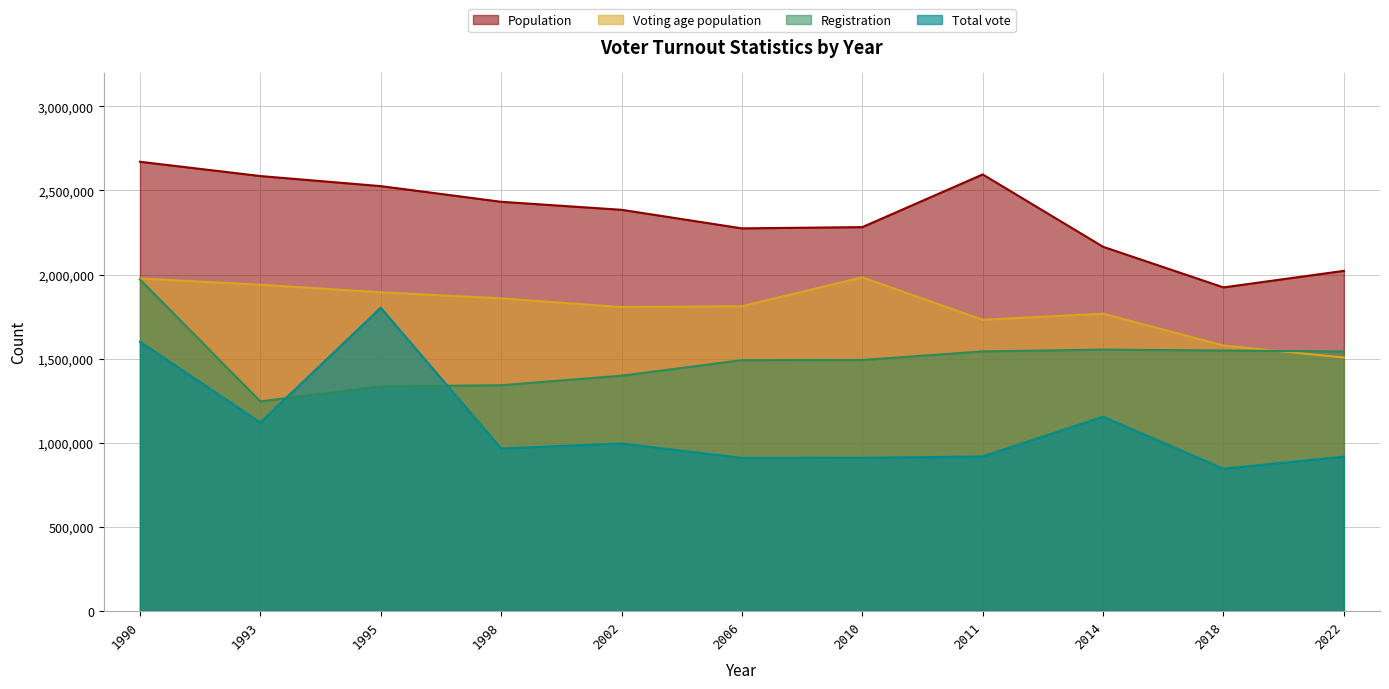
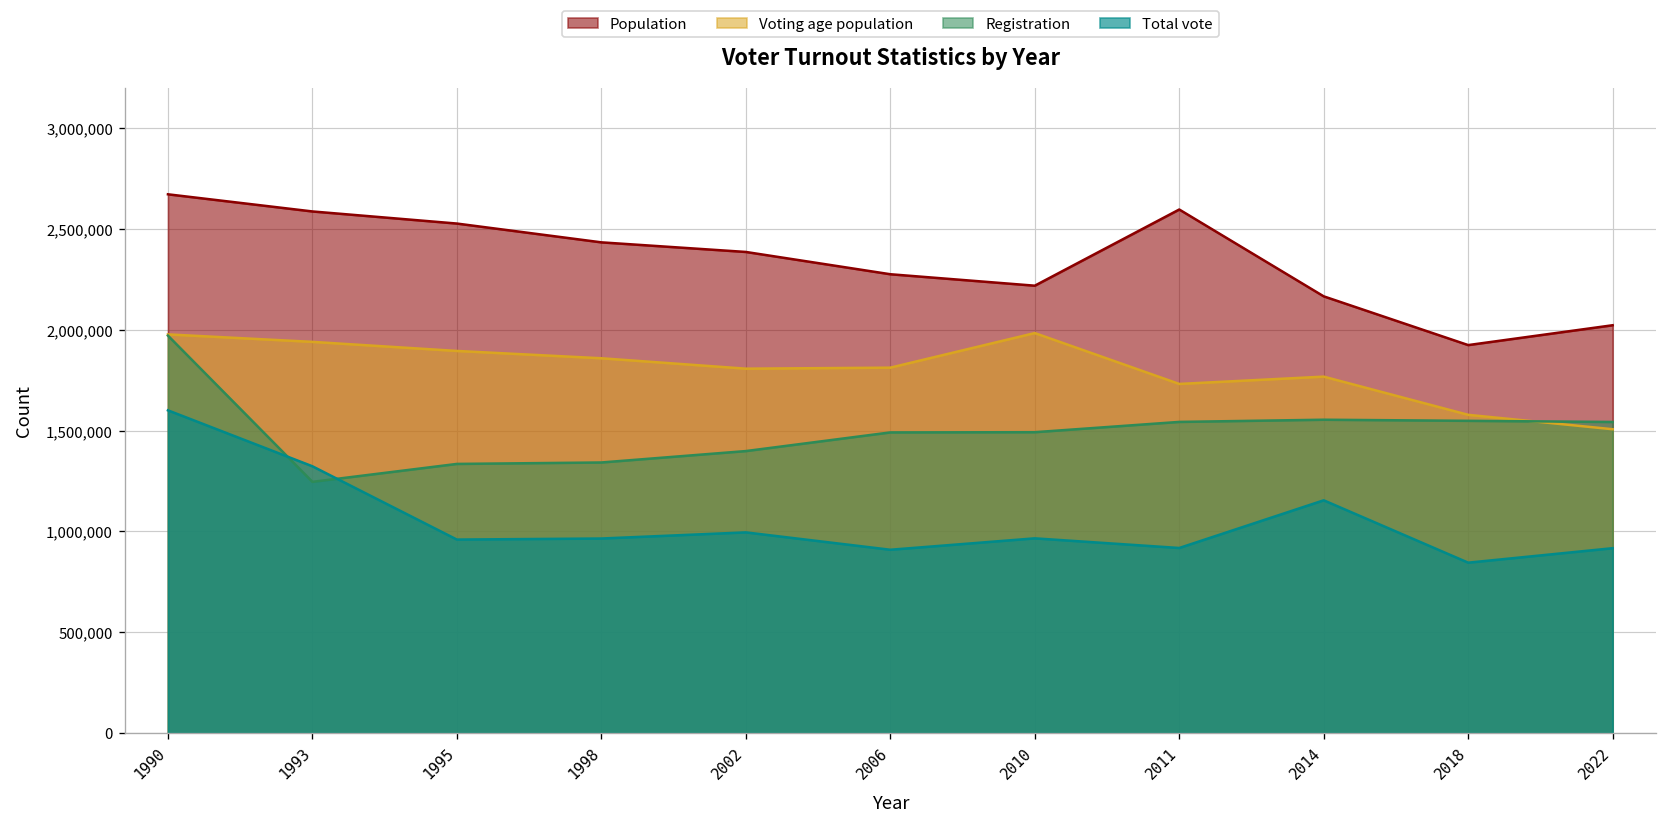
Total vote, 1993: 1,120,000 -> 1,320,000
Total vote, 1995: 1,800,000 -> 960,000
Population, 2010: 2,280,000 -> 2,220,000
Total vote, 2010: 910,000 -> 970,000
